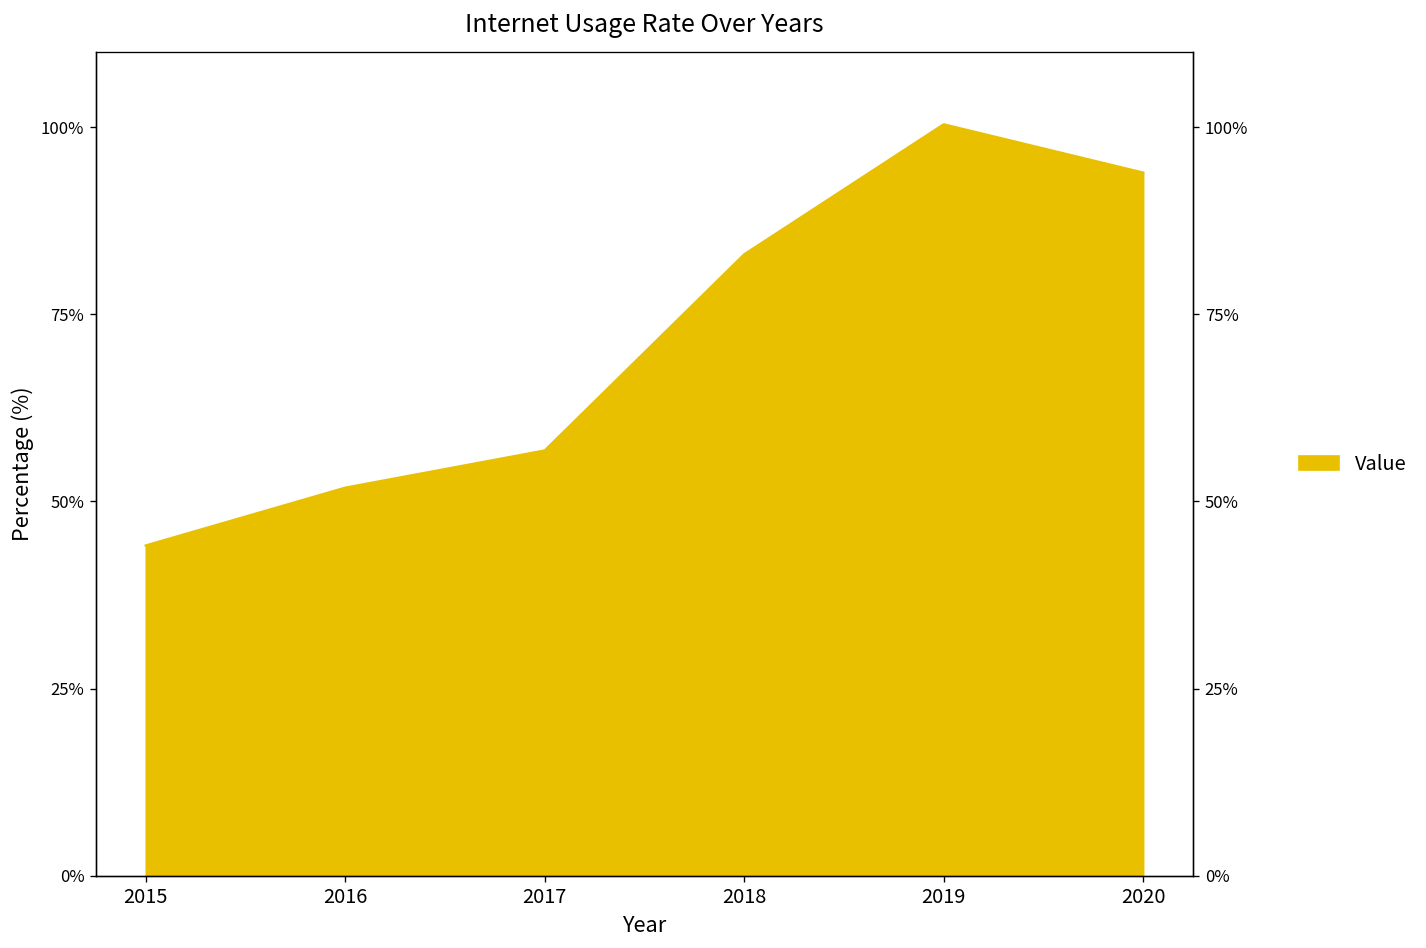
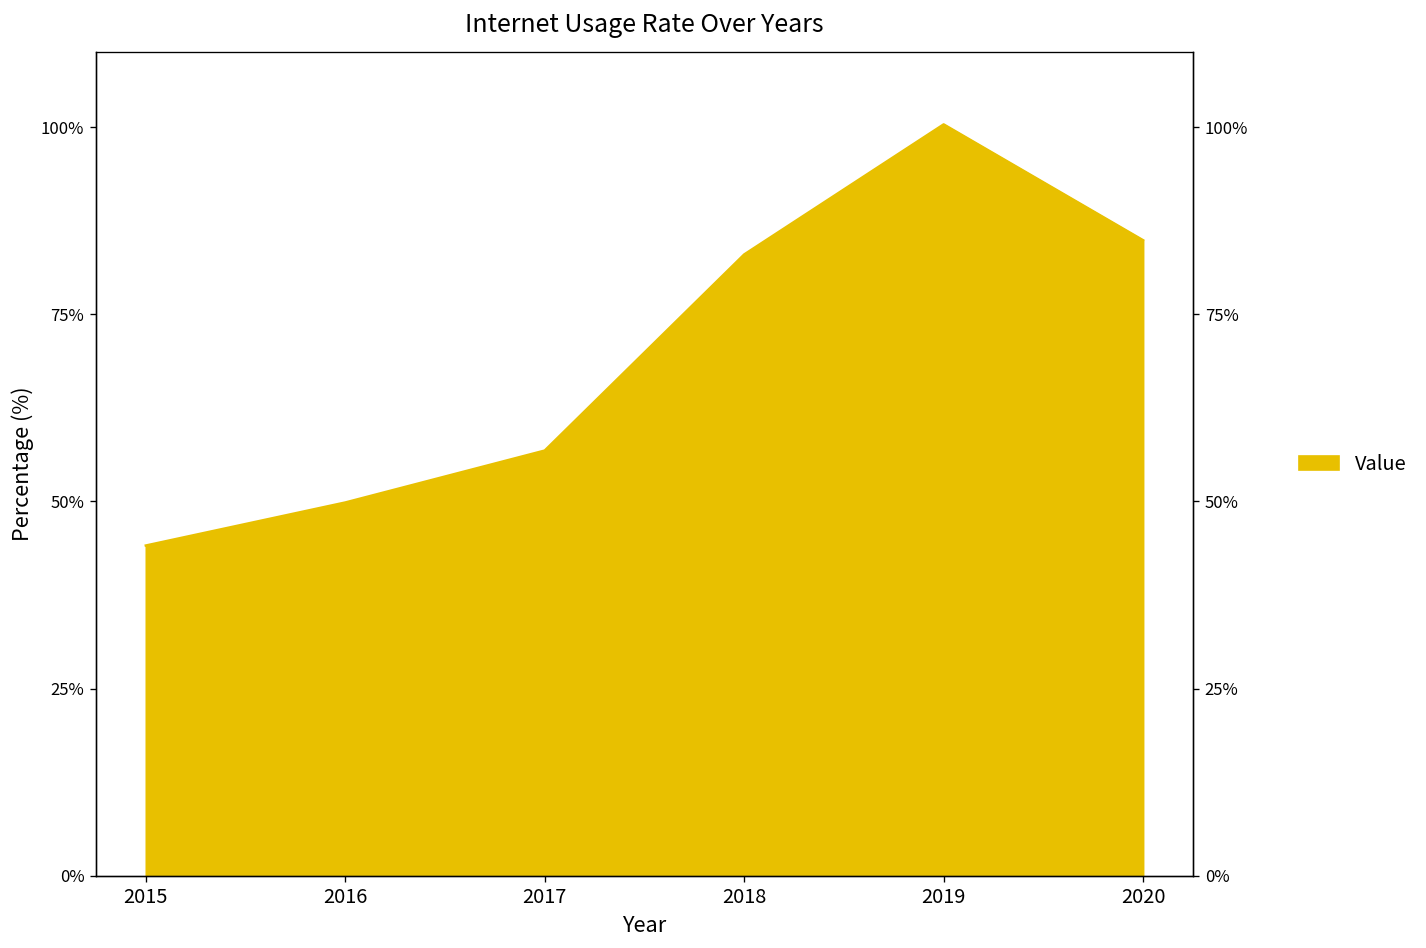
2016: 52% -> 50%
2020: 94% -> 85%
